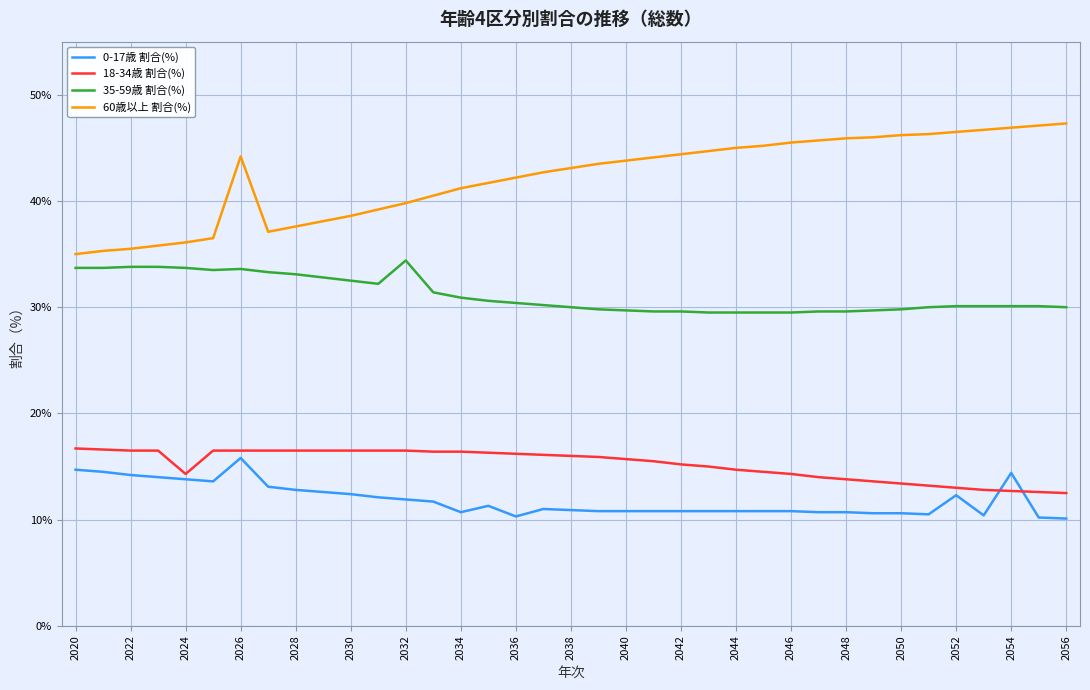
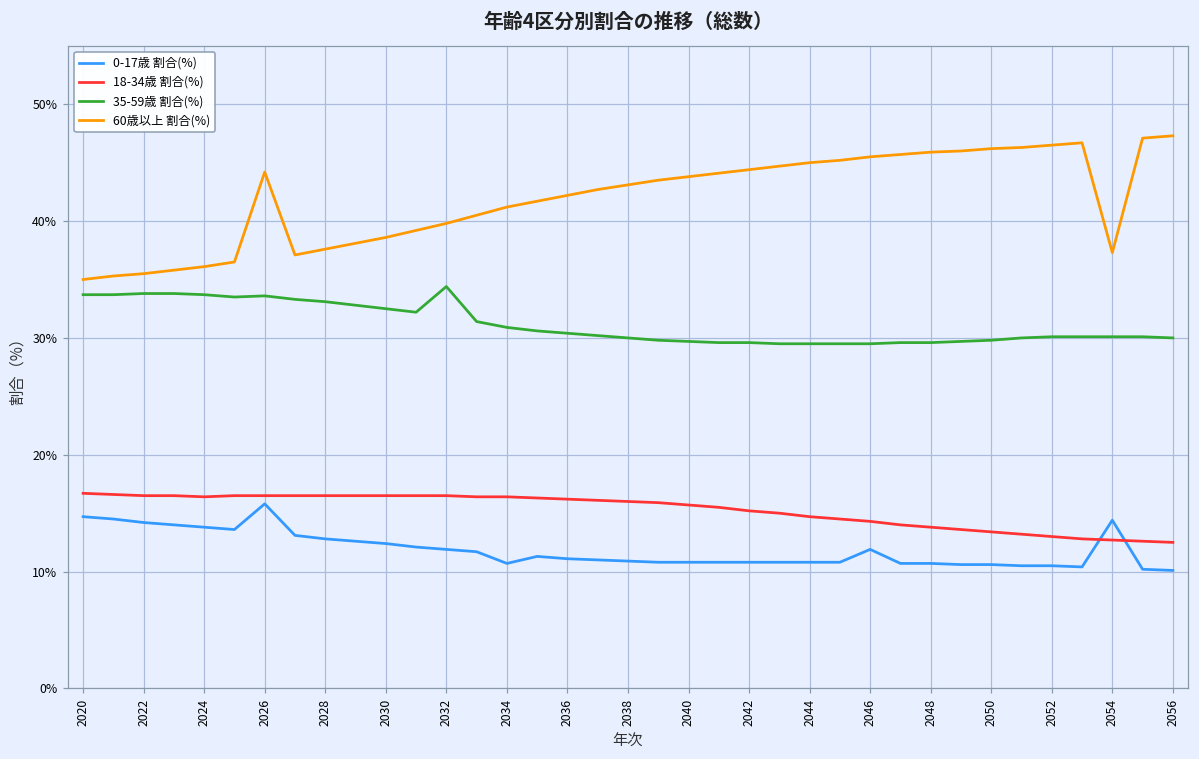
18-34歳 割合(%), 2024: 14.3% -> 16.4%
0-17歳 割合(%), 2036: 10.3% -> 11.1%
0-17歳 割合(%), 2046: 10.8% -> 11.9%
0-17歳 割合(%), 2052: 12.3% -> 10.5%
60歳以上 割合(%), 2054: 46.9% -> 37.3%
